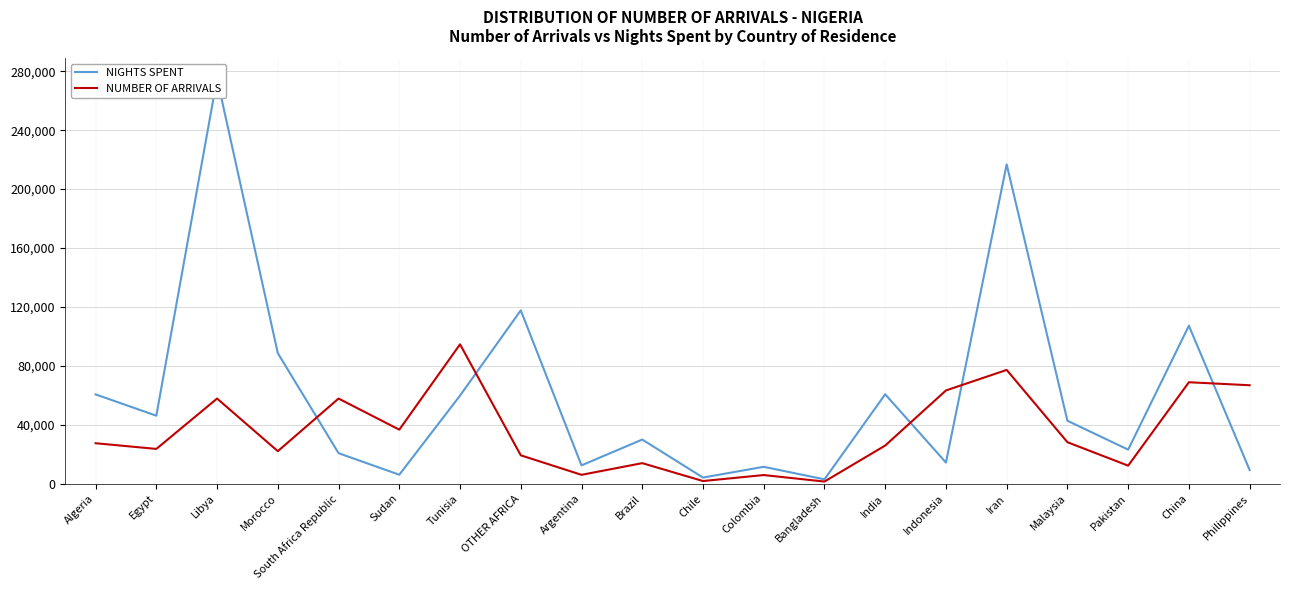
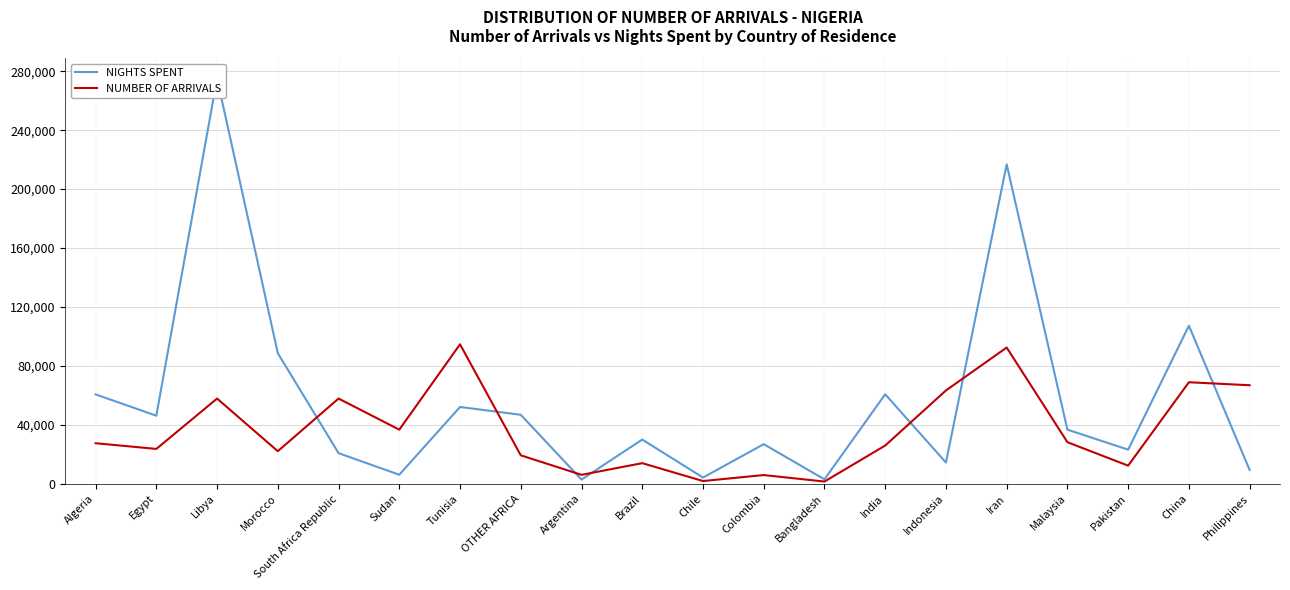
NIGHTS SPENT, Tunisia: 60,000 -> 52,000
NIGHTS SPENT, OTHER AFRICA: 118,000 -> 47,000
NIGHTS SPENT, Argentina: 12,000 -> 3,000
NIGHTS SPENT, Colombia: 11,000 -> 27,000
NUMBER OF ARRIVALS, Iran: 77,000 -> 92,000
NIGHTS SPENT, Malaysia: 43,000 -> 37,000
